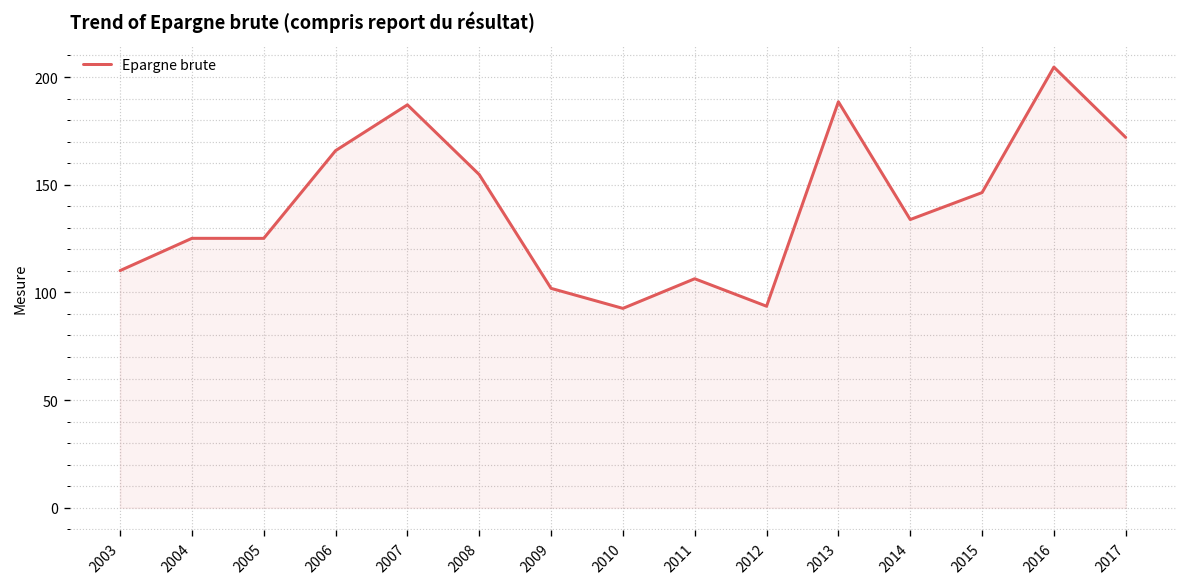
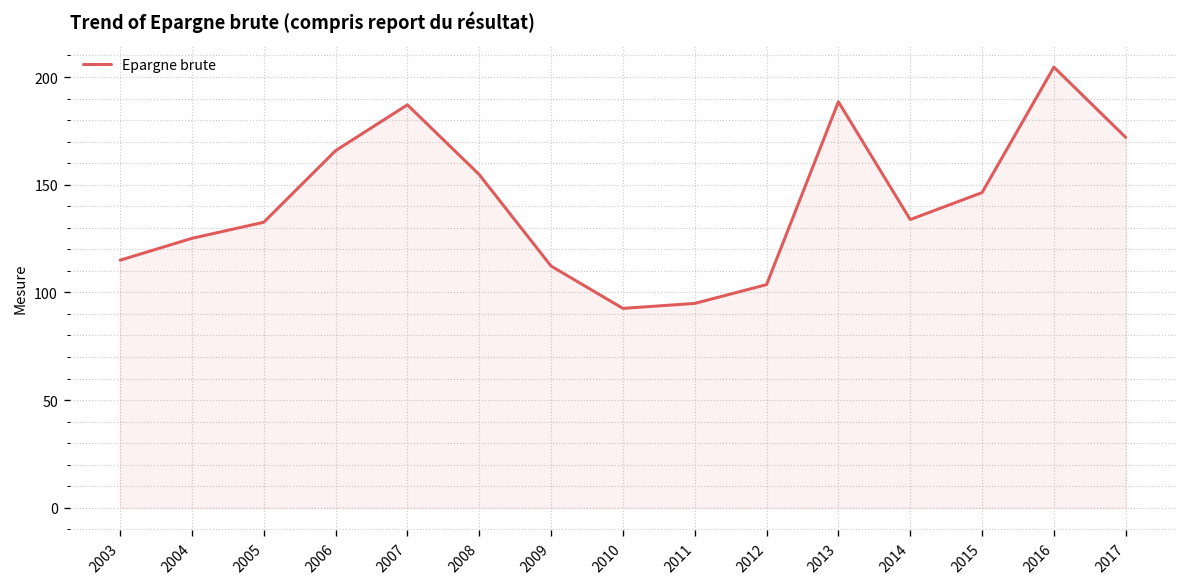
2003: 110 -> 115
2005: 125 -> 133
2009: 102 -> 112
2011: 106 -> 95
2012: 94 -> 104
